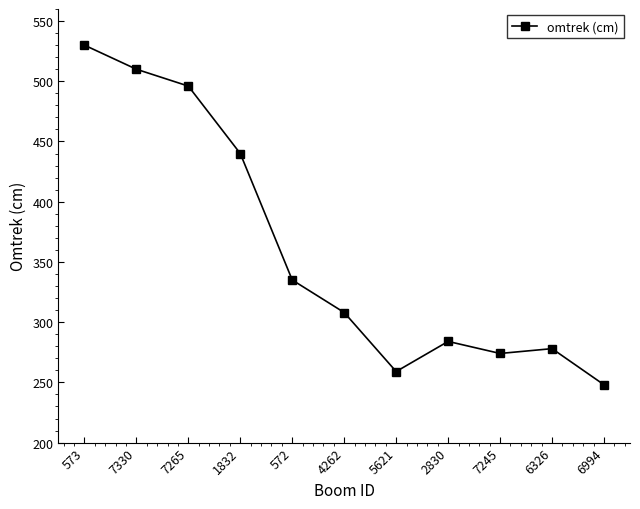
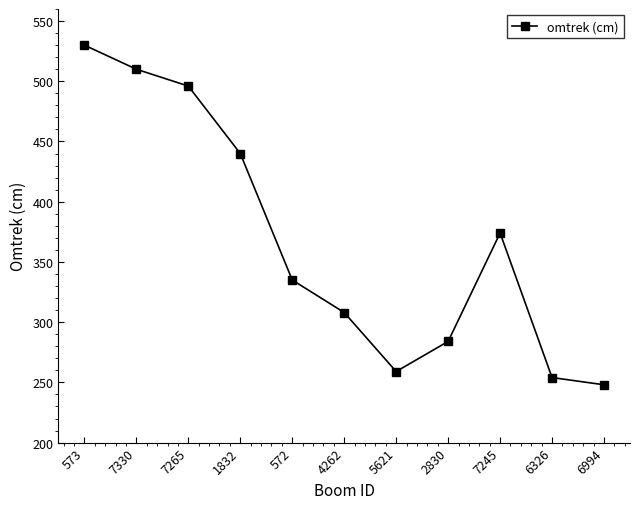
7245: 274 -> 374
6326: 278 -> 254
